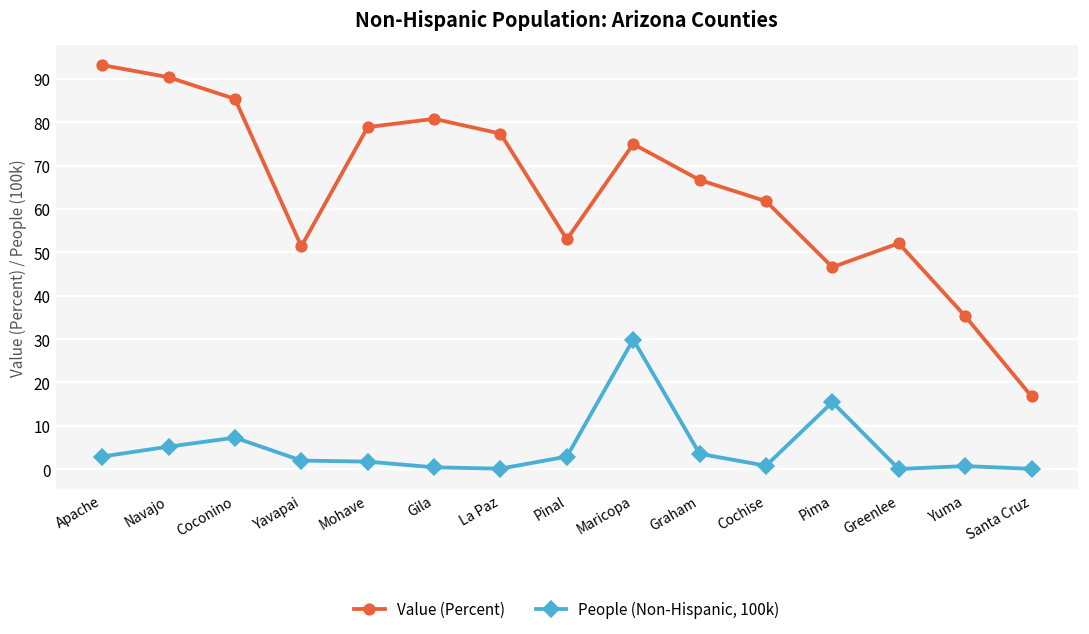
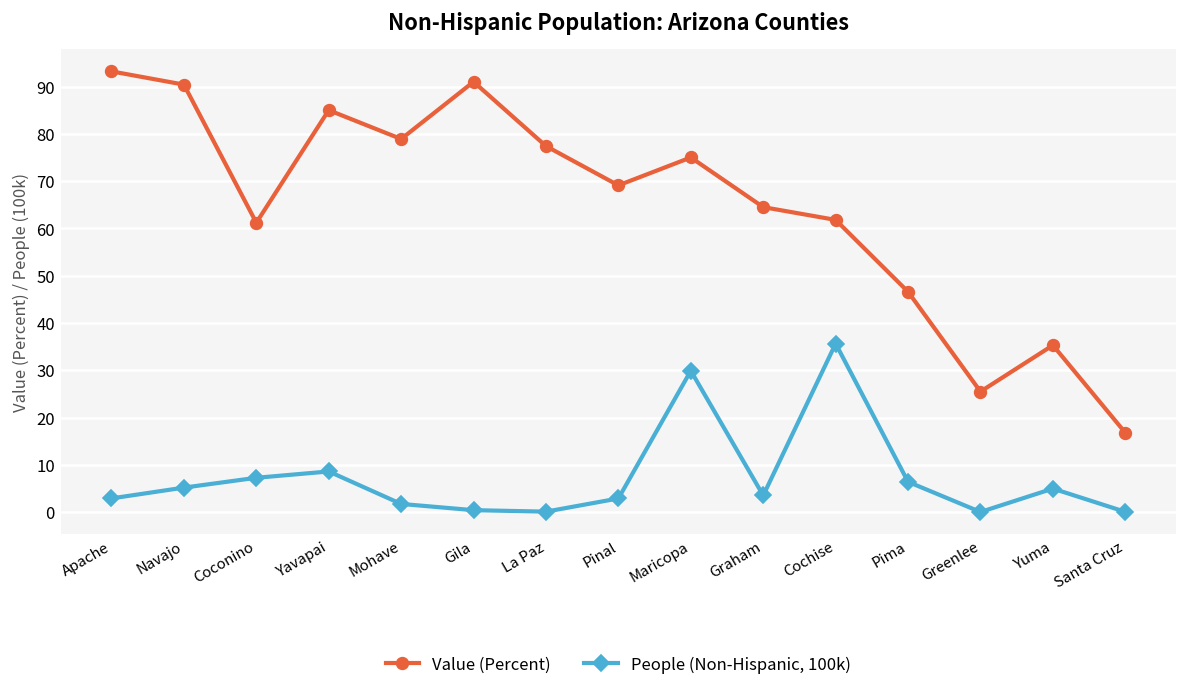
Value (Percent), Coconino: 85 -> 61
Value (Percent), Yavapai: 51 -> 85
People (Non-Hispanic, 100k), Yavapai: 2 -> 9
Value (Percent), Gila: 81 -> 91
Value (Percent), Pinal: 53 -> 69
Value (Percent), Graham: 67 -> 65
People (Non-Hispanic, 100k), Cochise: 1 -> 36
People (Non-Hispanic, 100k), Pima: 15 -> 6
Value (Percent), Greenlee: 52 -> 26
People (Non-Hispanic, 100k), Yuma: 1 -> 5
